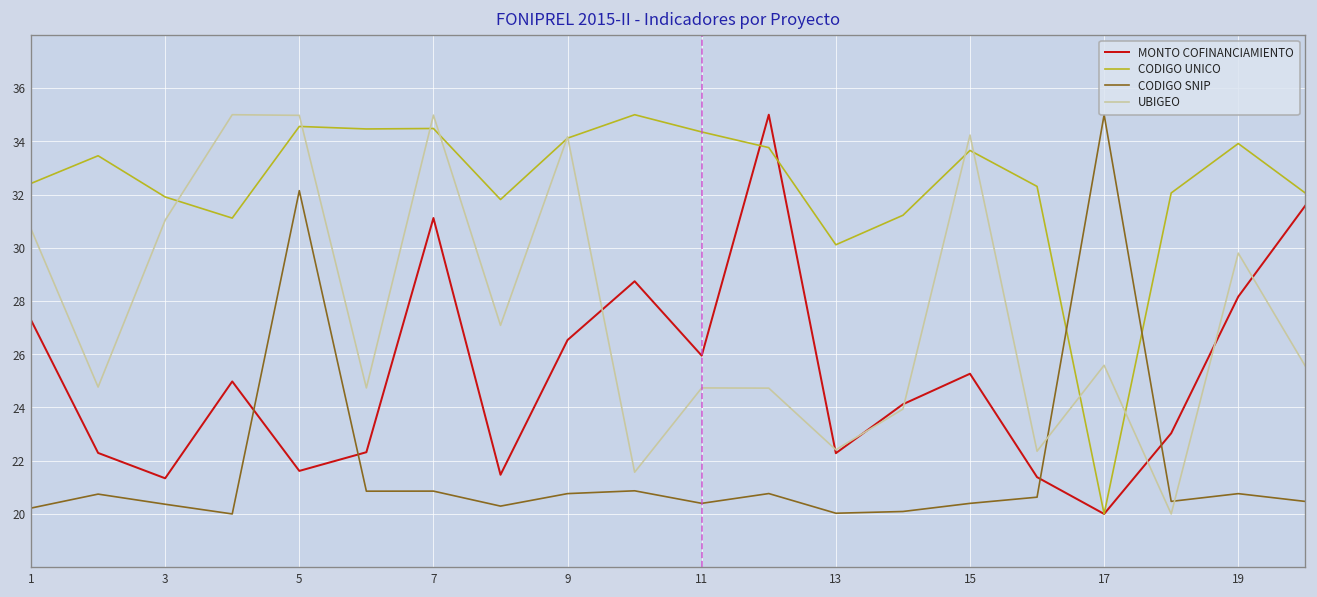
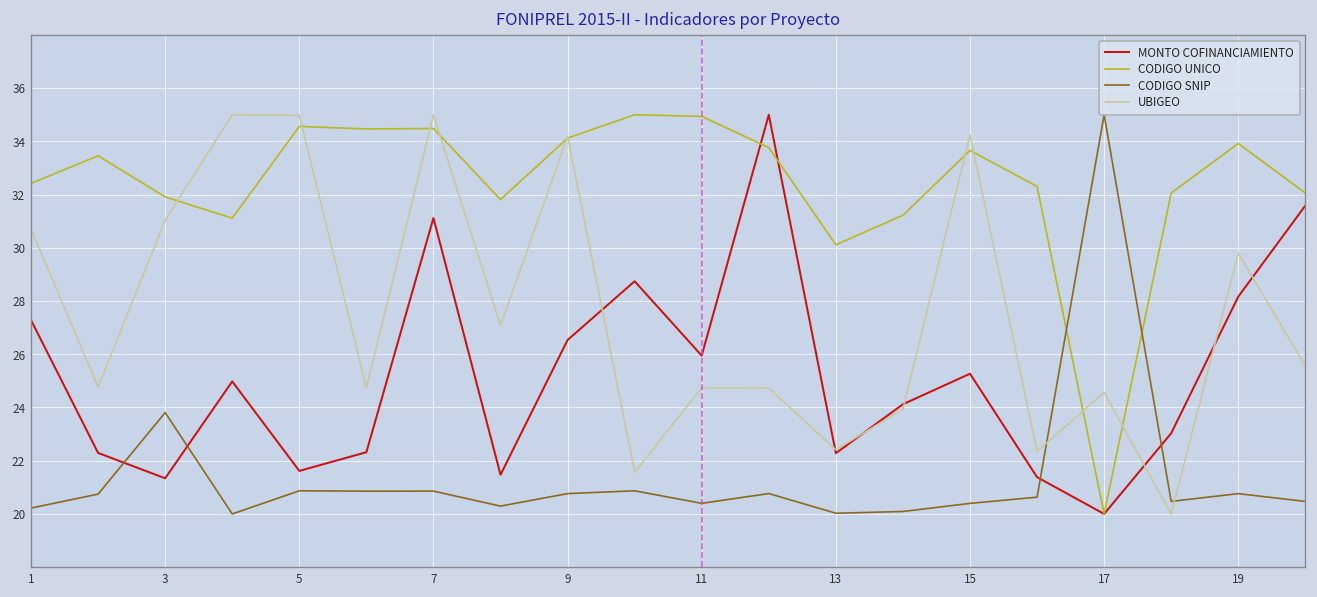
CODIGO SNIP, 3: 20.4 -> 23.8
CODIGO SNIP, 5: 32.1 -> 20.9
CODIGO UNICO, 11: 34.4 -> 34.9
UBIGEO, 17: 25.6 -> 24.6
